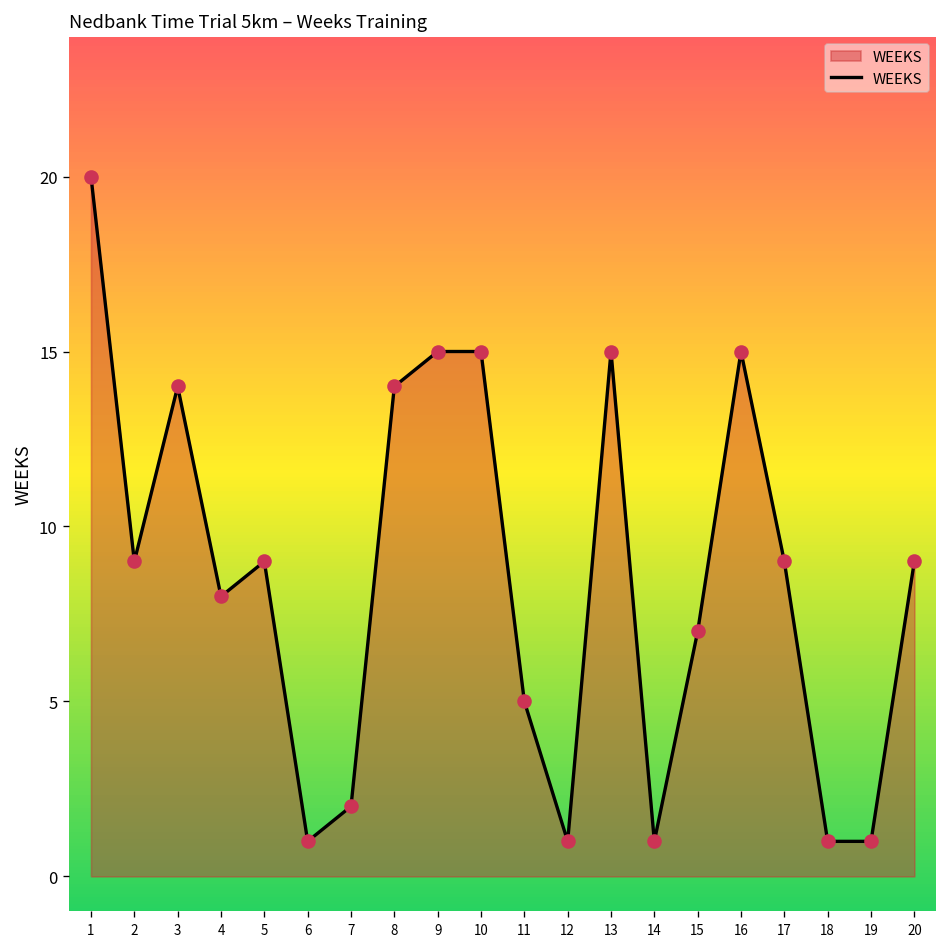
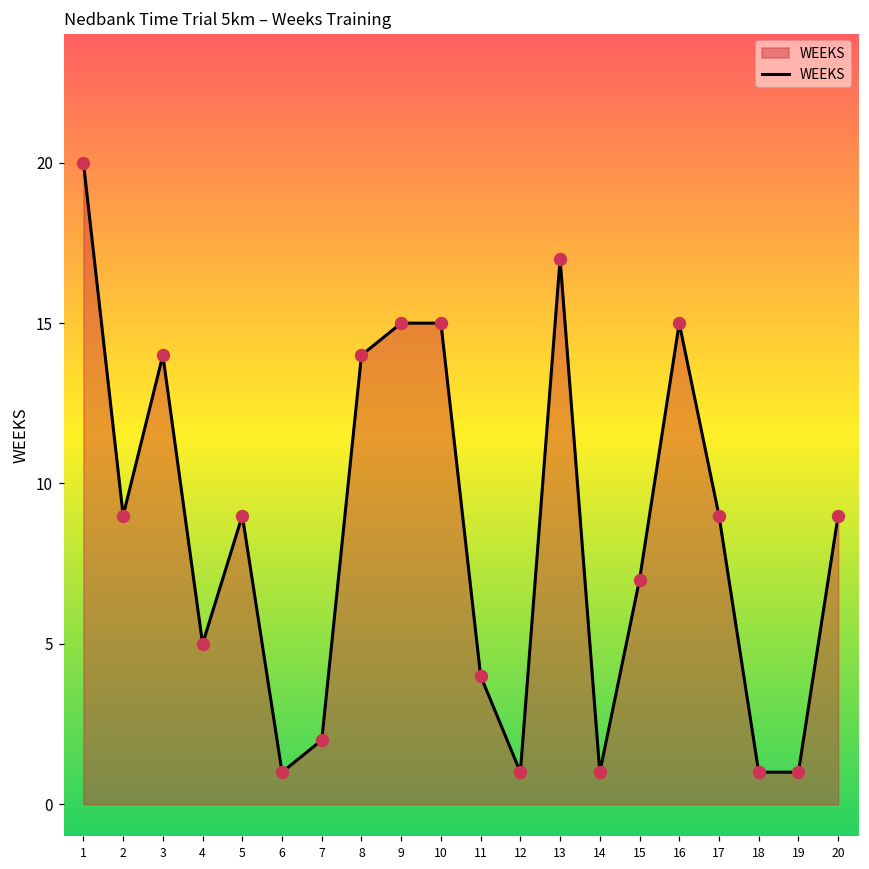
4: 8 -> 5
11: 5 -> 4
13: 15 -> 17
